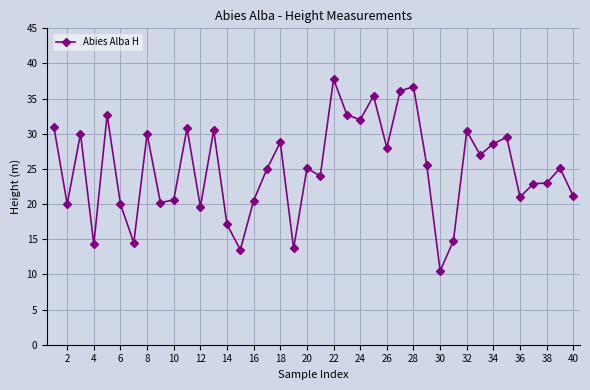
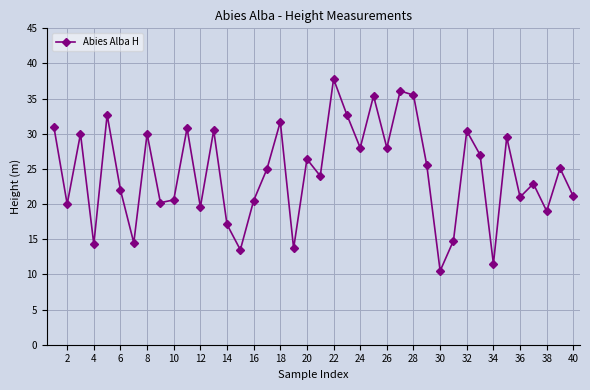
6: 20 -> 22
18: 29 -> 32
20: 25 -> 26
24: 32 -> 28
28: 37 -> 36
34: 29 -> 12
38: 23 -> 19
